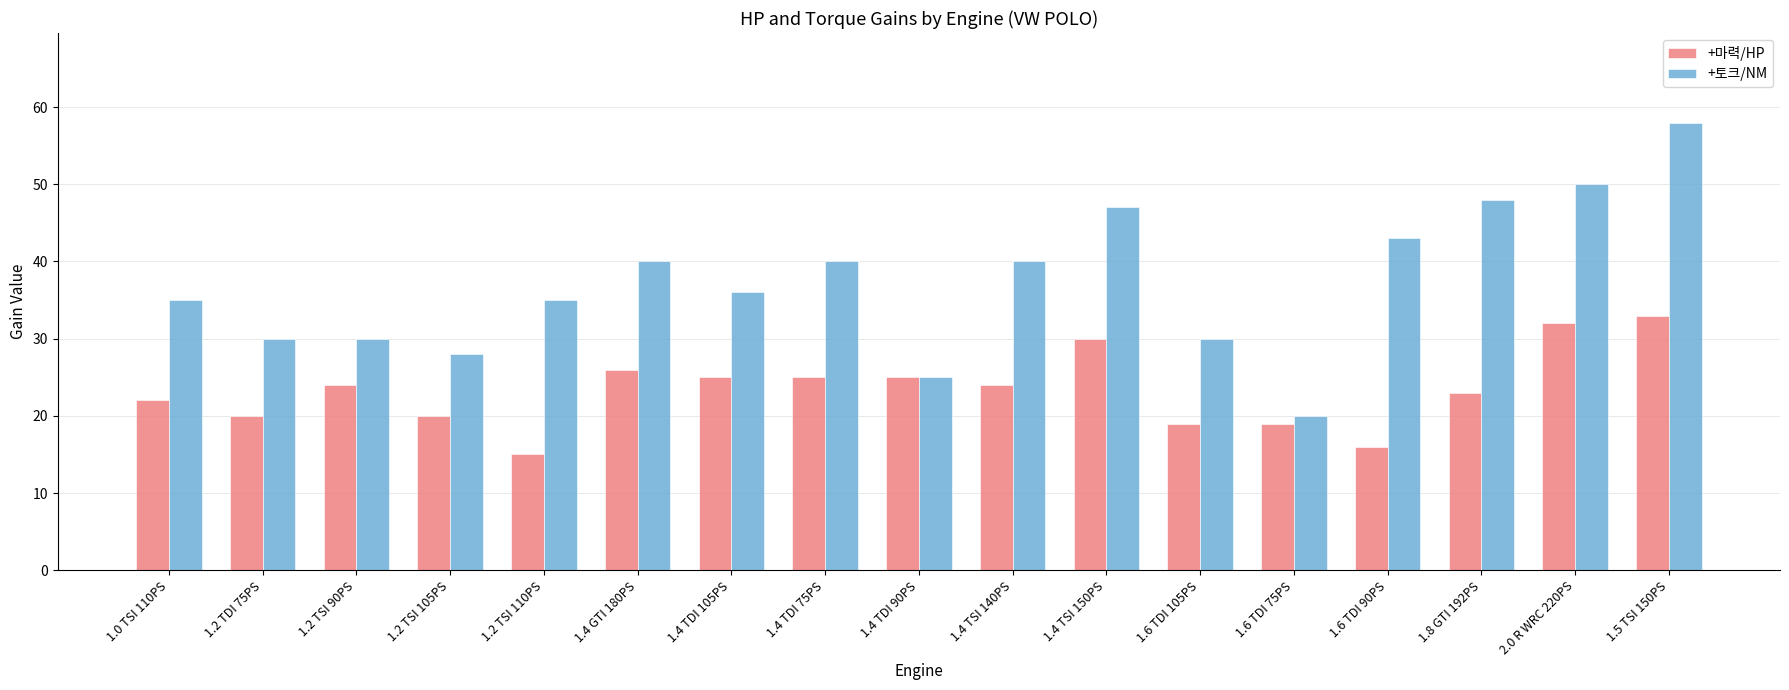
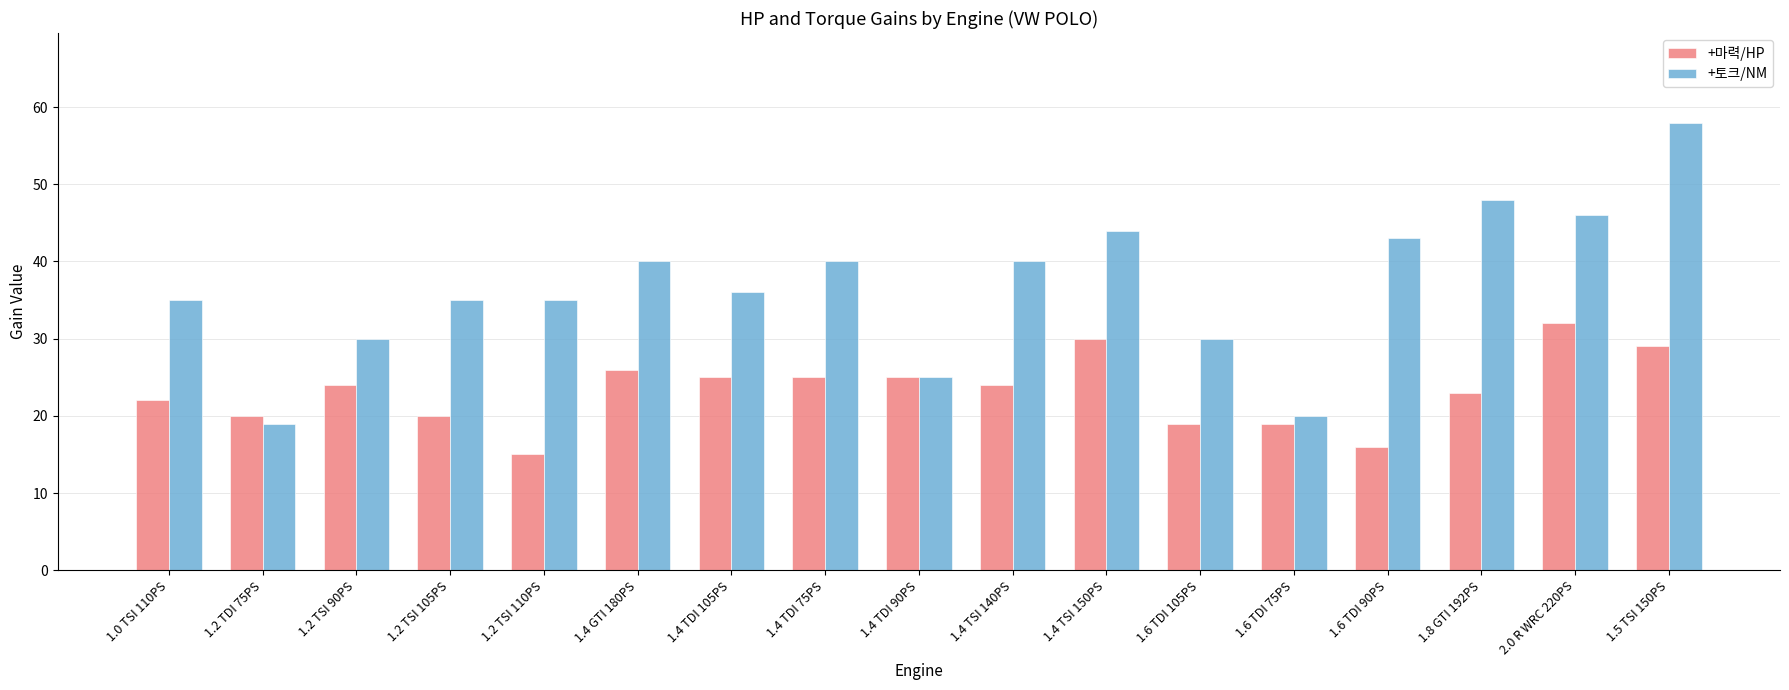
+토크/NM, 1.2 TDI 75PS: 30 -> 19
+토크/NM, 1.2 TSI 105PS: 28 -> 35
+토크/NM, 1.4 TSI 150PS: 47 -> 44
+토크/NM, 2.0 R WRC 220PS: 50 -> 46
+마력/HP, 1.5 TSI 150PS: 33 -> 29
